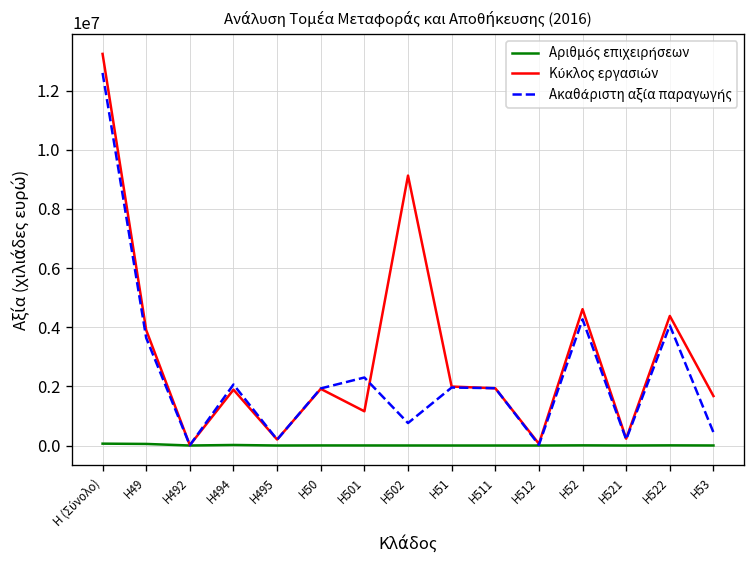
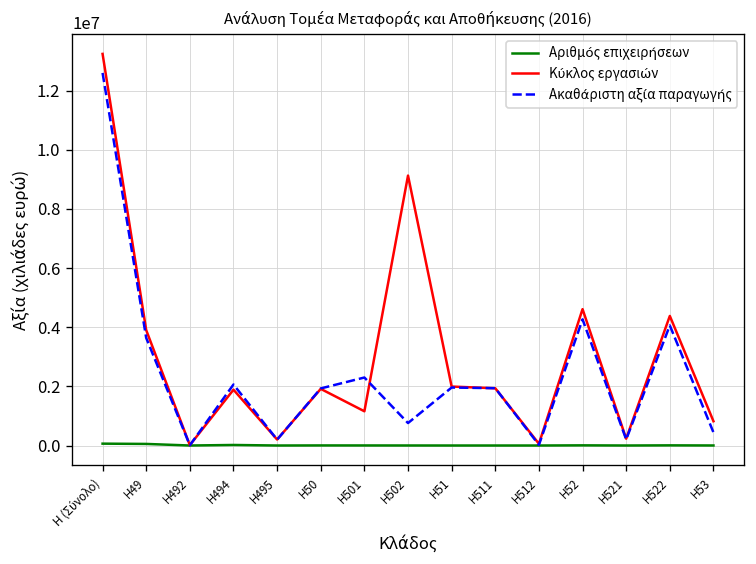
Κύκλος εργασιών, H53: 1700000 -> 800000
